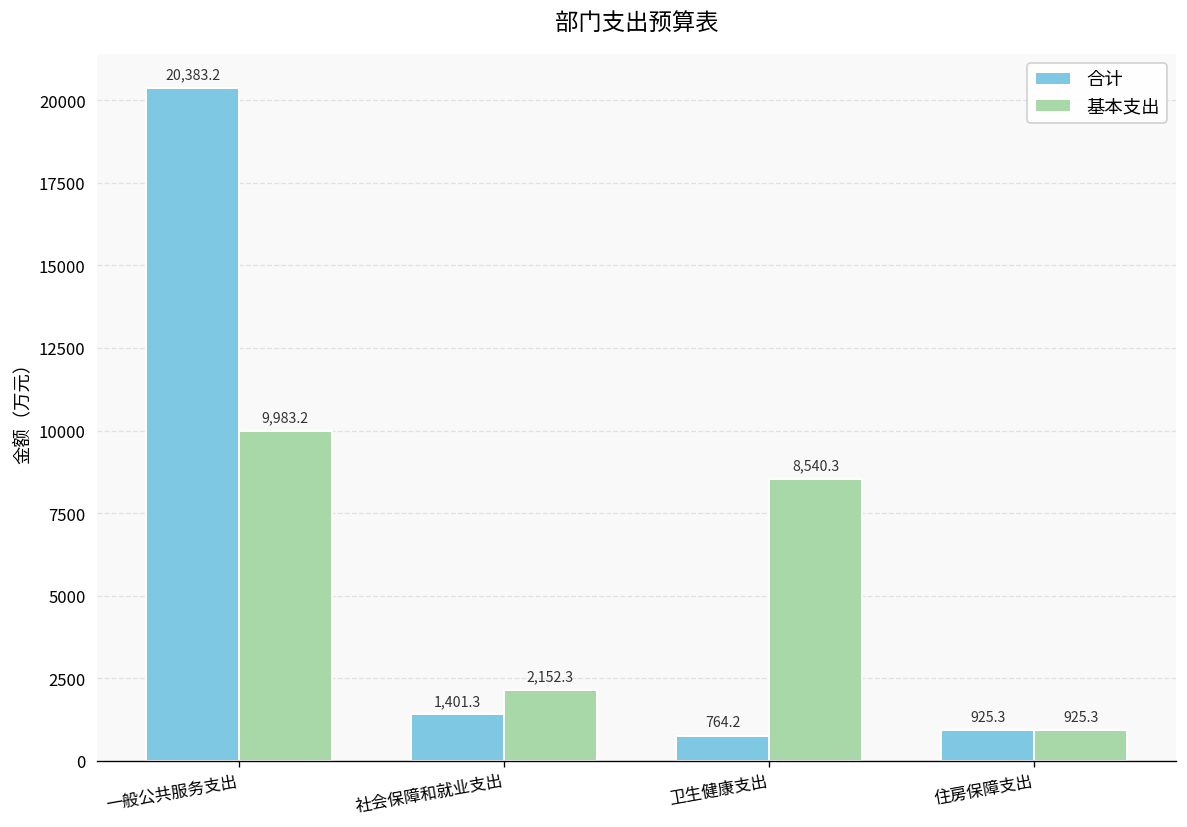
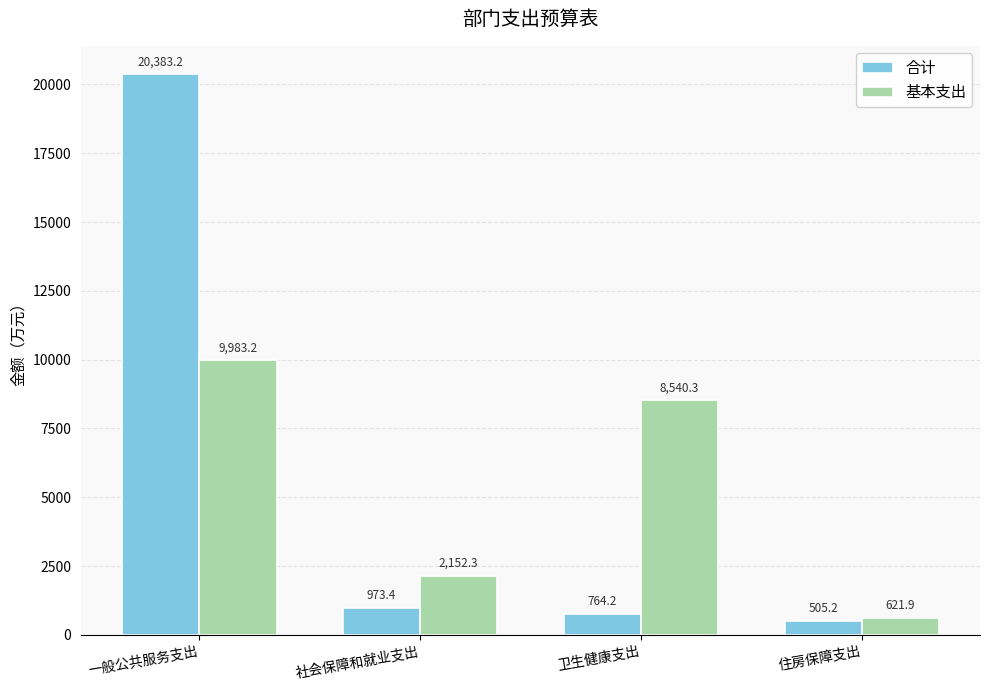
合计, 社会保障和就业支出: 1,401.3 -> 973.4
合计, 住房保障支出: 925.3 -> 505.2
基本支出, 住房保障支出: 925.3 -> 621.9
